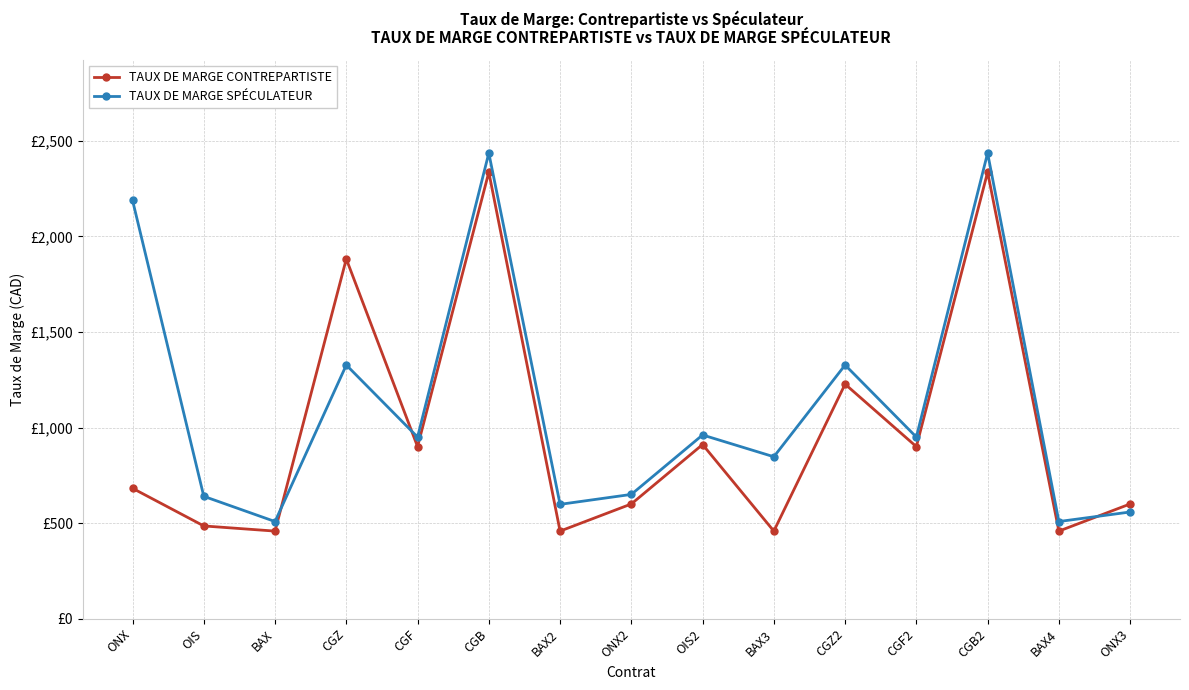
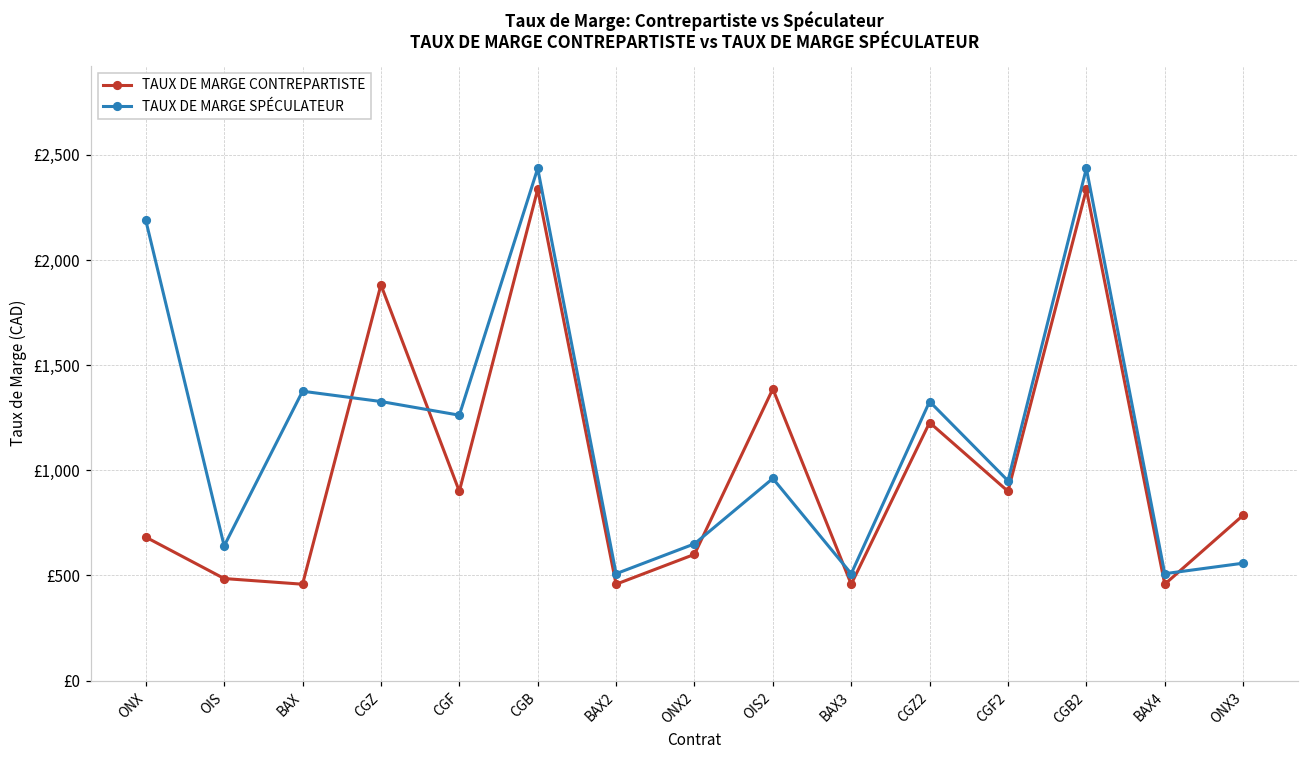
TAUX DE MARGE SPÉCULATEUR, BAX: £510 -> £1,380
TAUX DE MARGE SPÉCULATEUR, CGF: £950 -> £1,260
TAUX DE MARGE SPÉCULATEUR, BAX2: £600 -> £510
TAUX DE MARGE CONTREPARTISTE, OIS2: £910 -> £1,390
TAUX DE MARGE SPÉCULATEUR, BAX3: £850 -> £510
TAUX DE MARGE CONTREPARTISTE, ONX3: £600 -> £790
